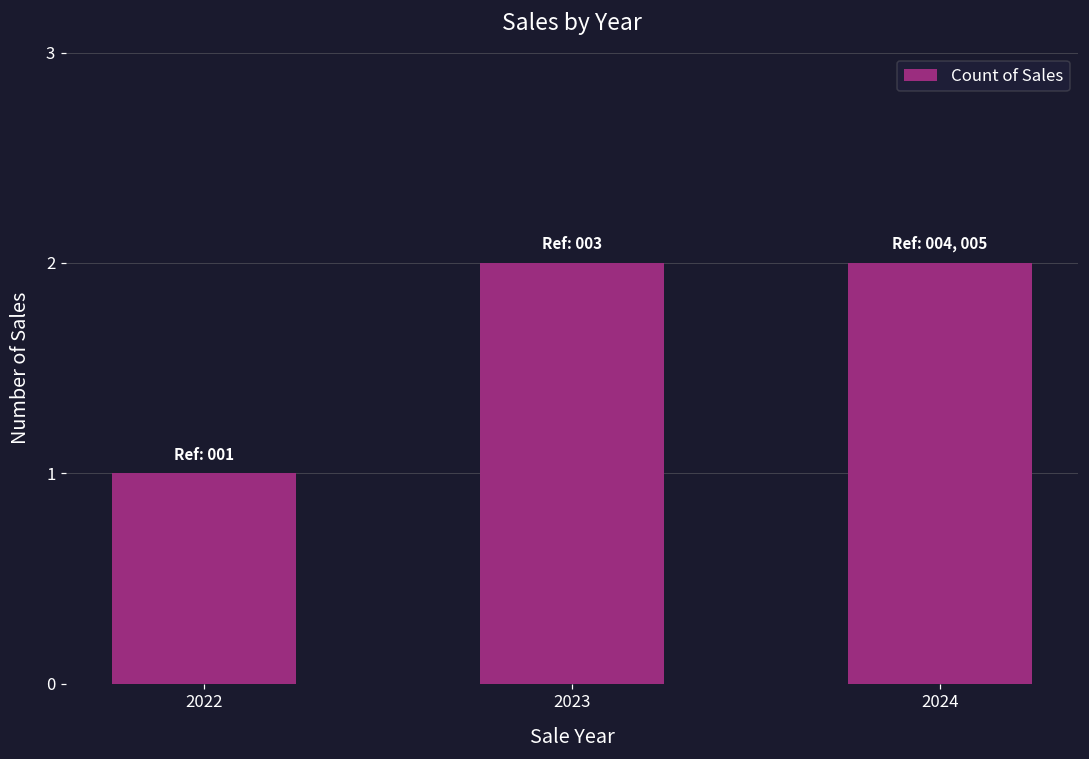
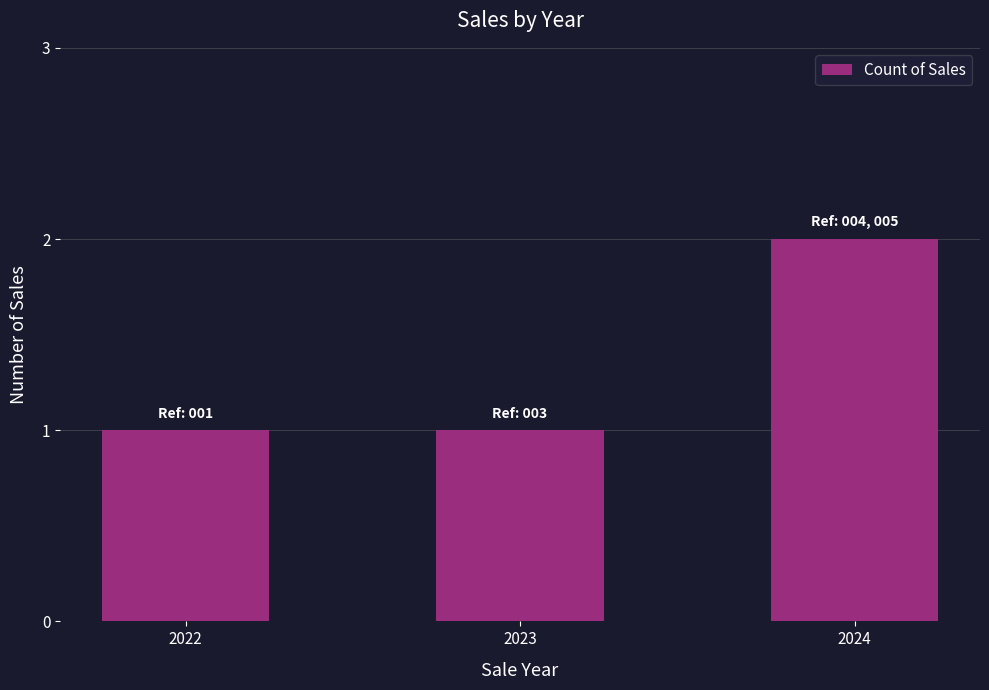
2023: 2 -> 1
